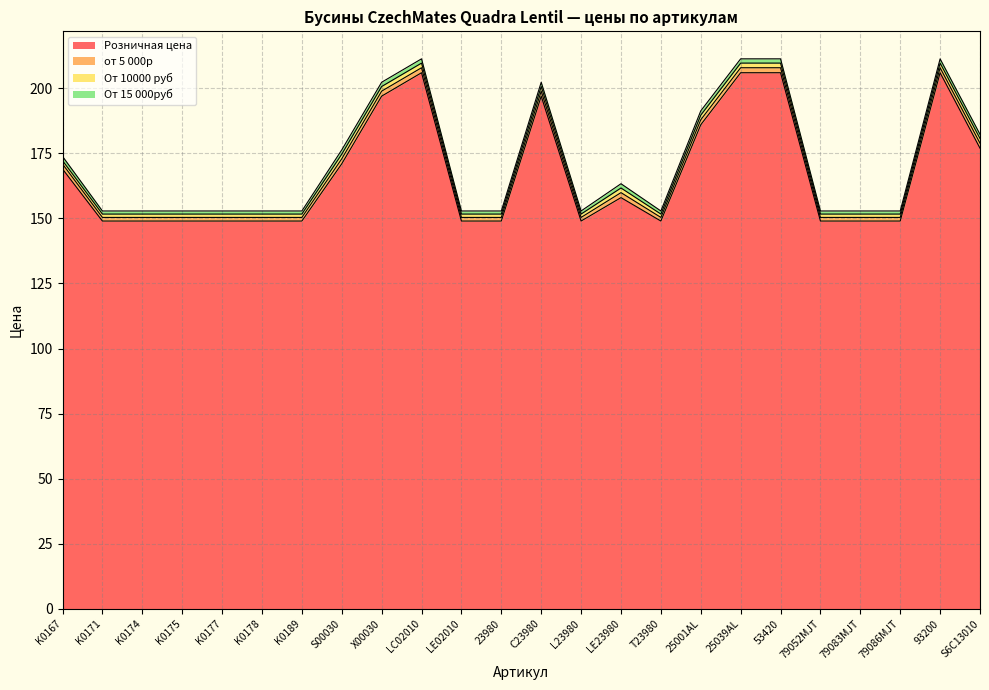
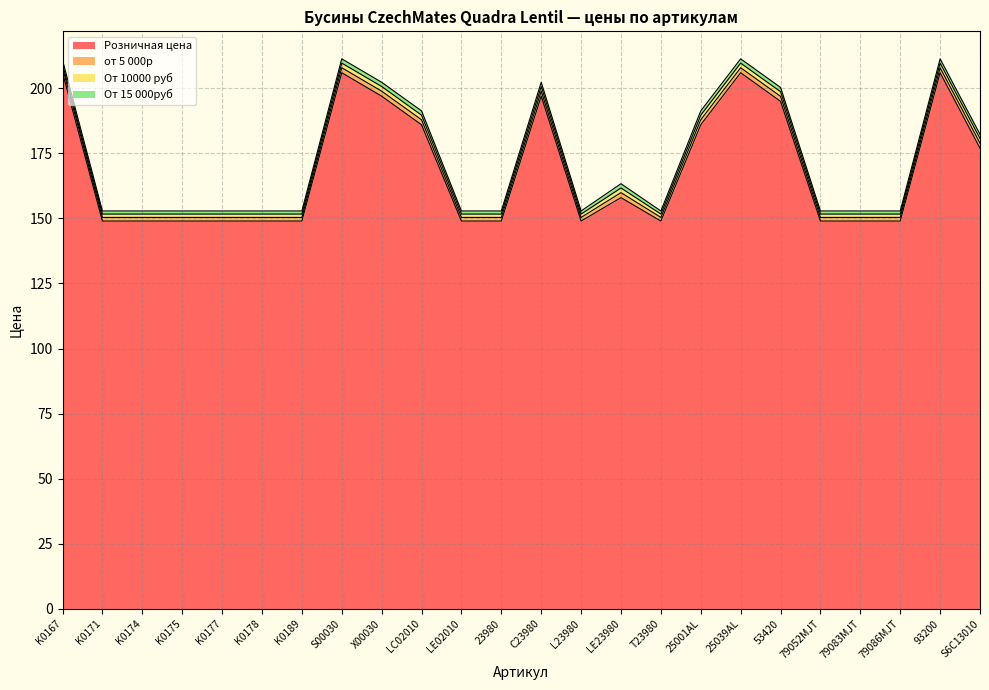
Розничная цена, K0167: 169 -> 206
Розничная цена, S00030: 171 -> 206
Розничная цена, LC02010: 206 -> 186
Розничная цена, 53420: 206 -> 195
